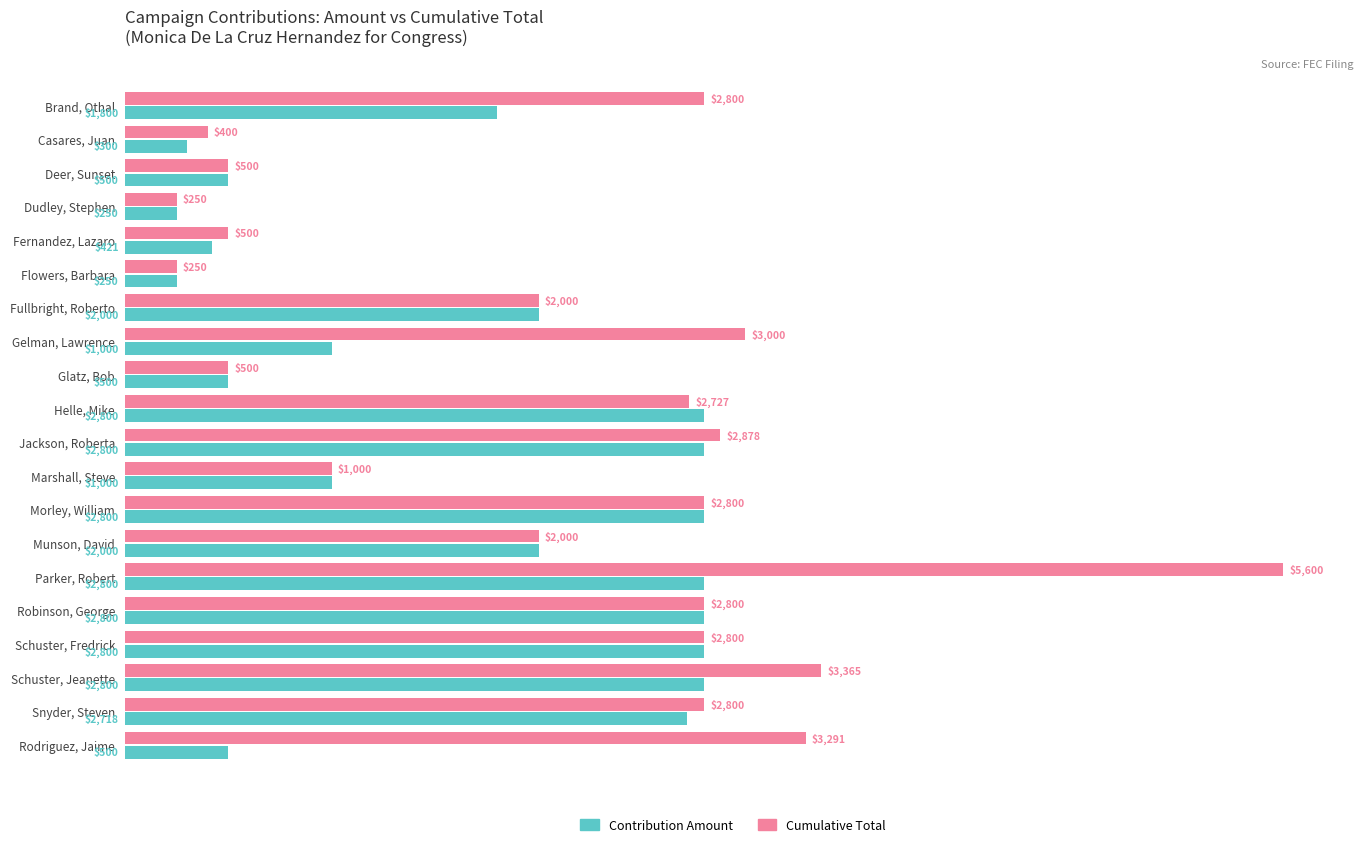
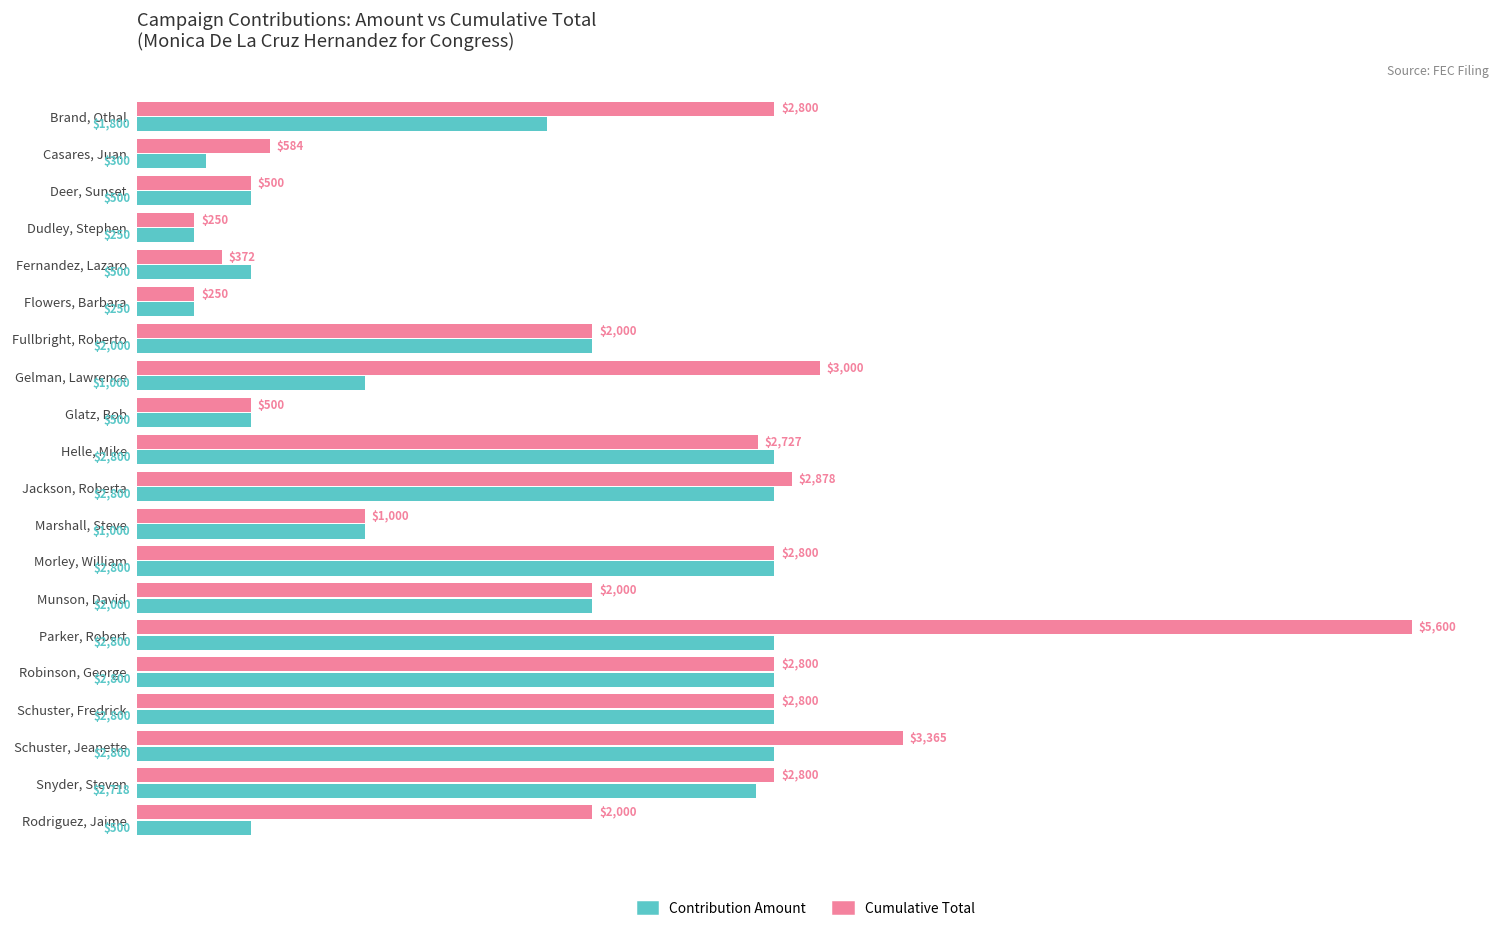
Cumulative Total, Casares, Juan: $400 -> $584
Cumulative Total, Fernandez, Lazaro: $500 -> $372
Contribution Amount, Fernandez, Lazaro: $421 -> $500
Cumulative Total, Rodriguez, Jaime: $3,291 -> $2,000
